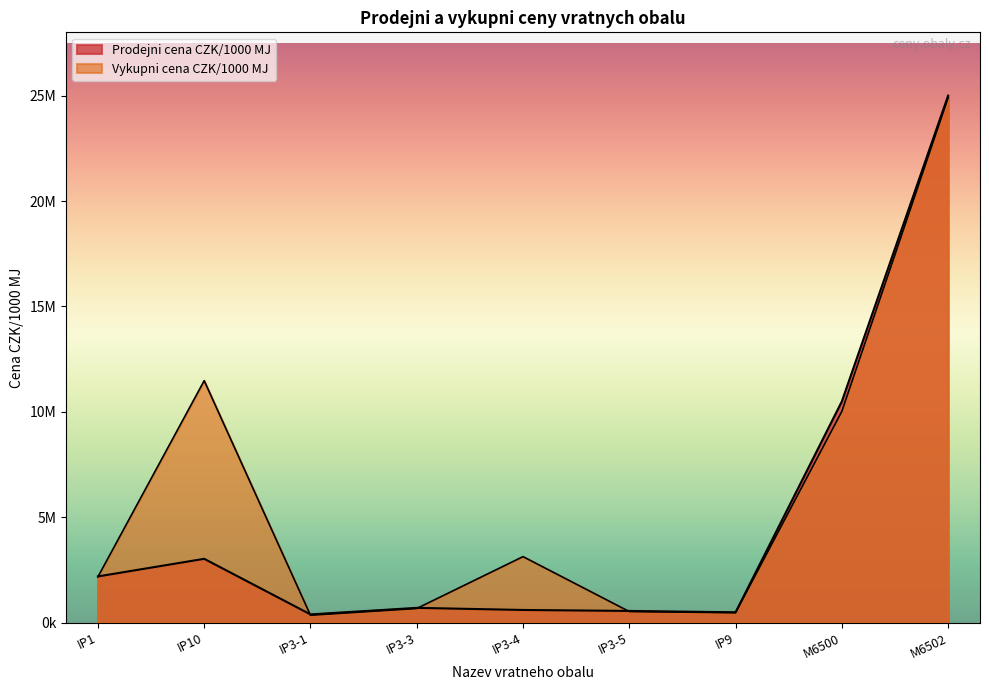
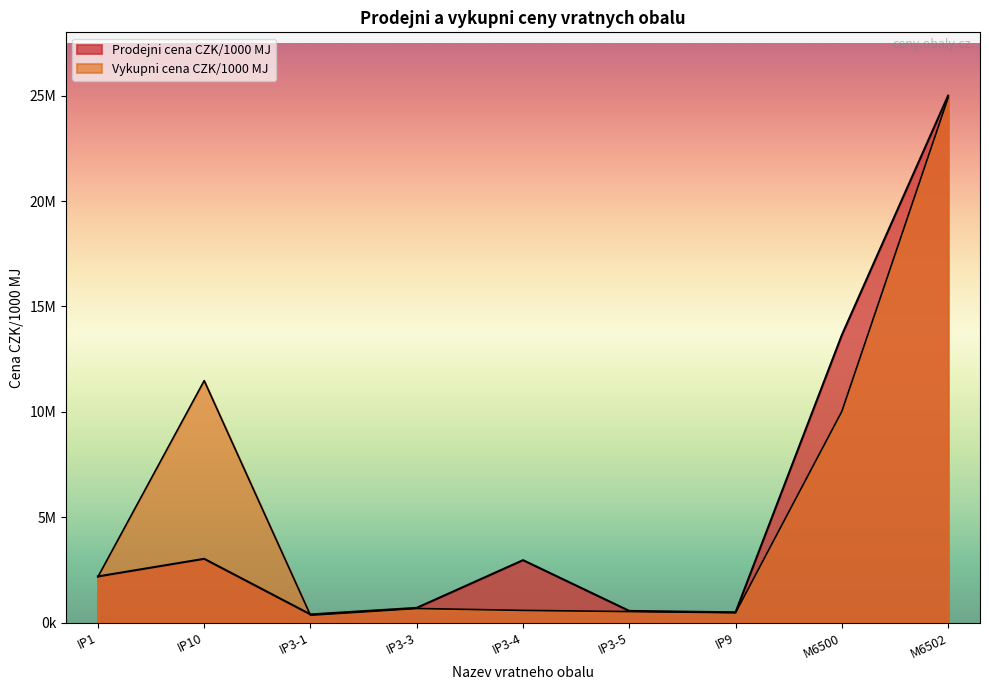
Prodejni cena CZK/1000 MJ, IP3-4: 600000 -> 3000000
Vykupni cena CZK/1000 MJ, IP3-4: 3100000 -> 600000
Prodejni cena CZK/1000 MJ, M6500: 10500000 -> 13600000
